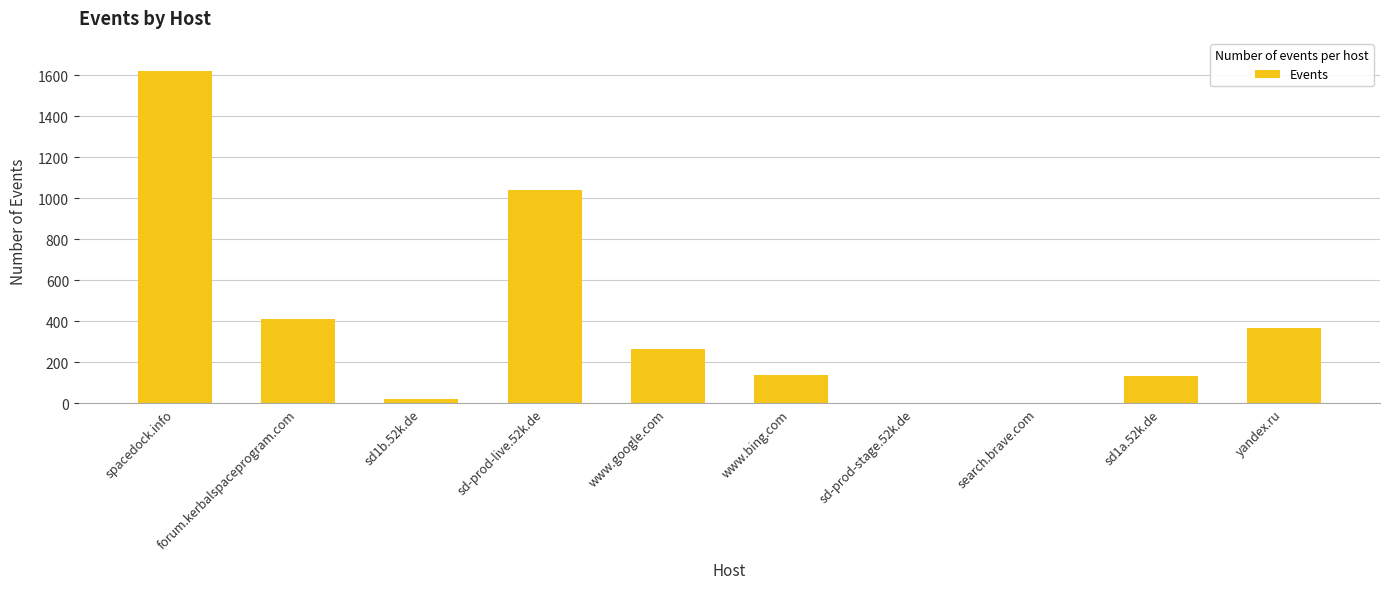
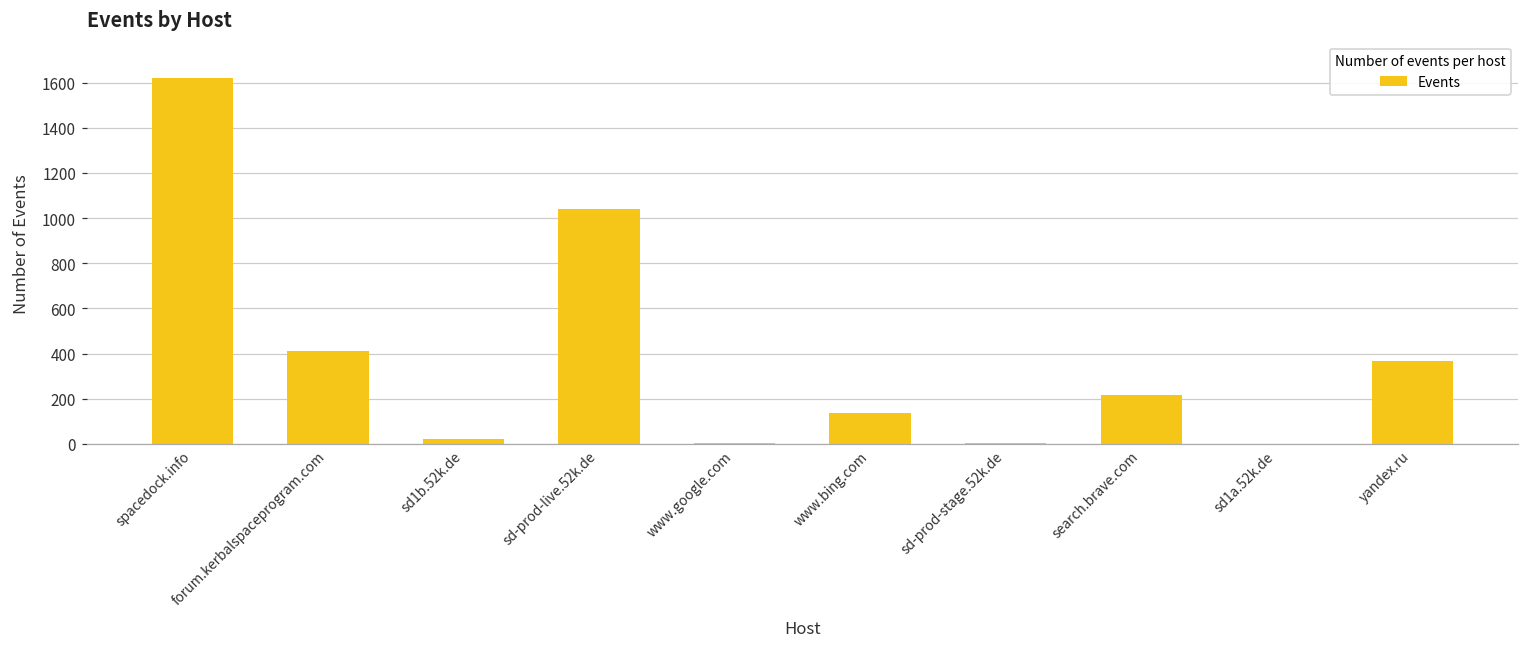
www.google.com: 270 -> 0
search.brave.com: 0 -> 210
sd1a.52k.de: 140 -> 0
